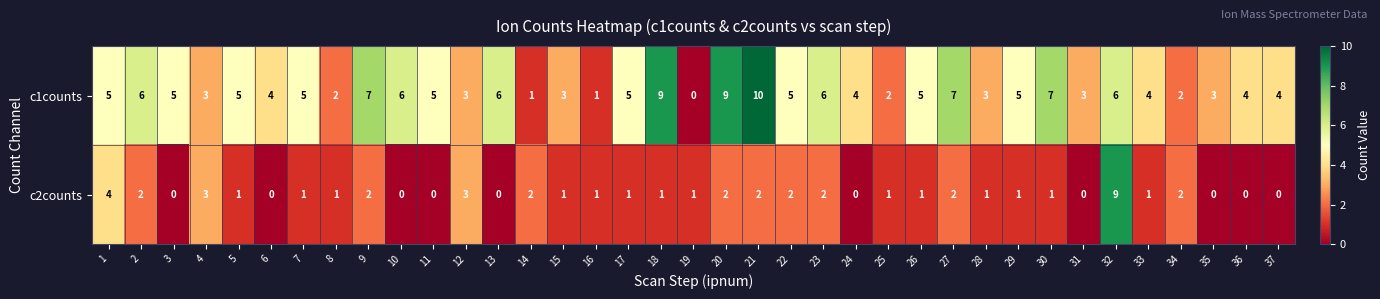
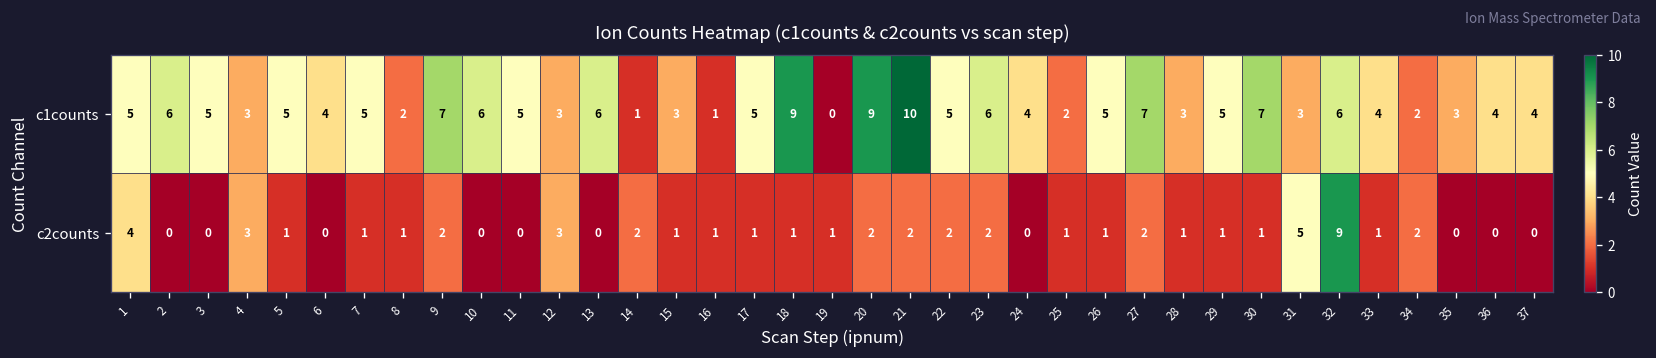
c2counts, 2: 2 -> 0
c2counts, 31: 0 -> 5
